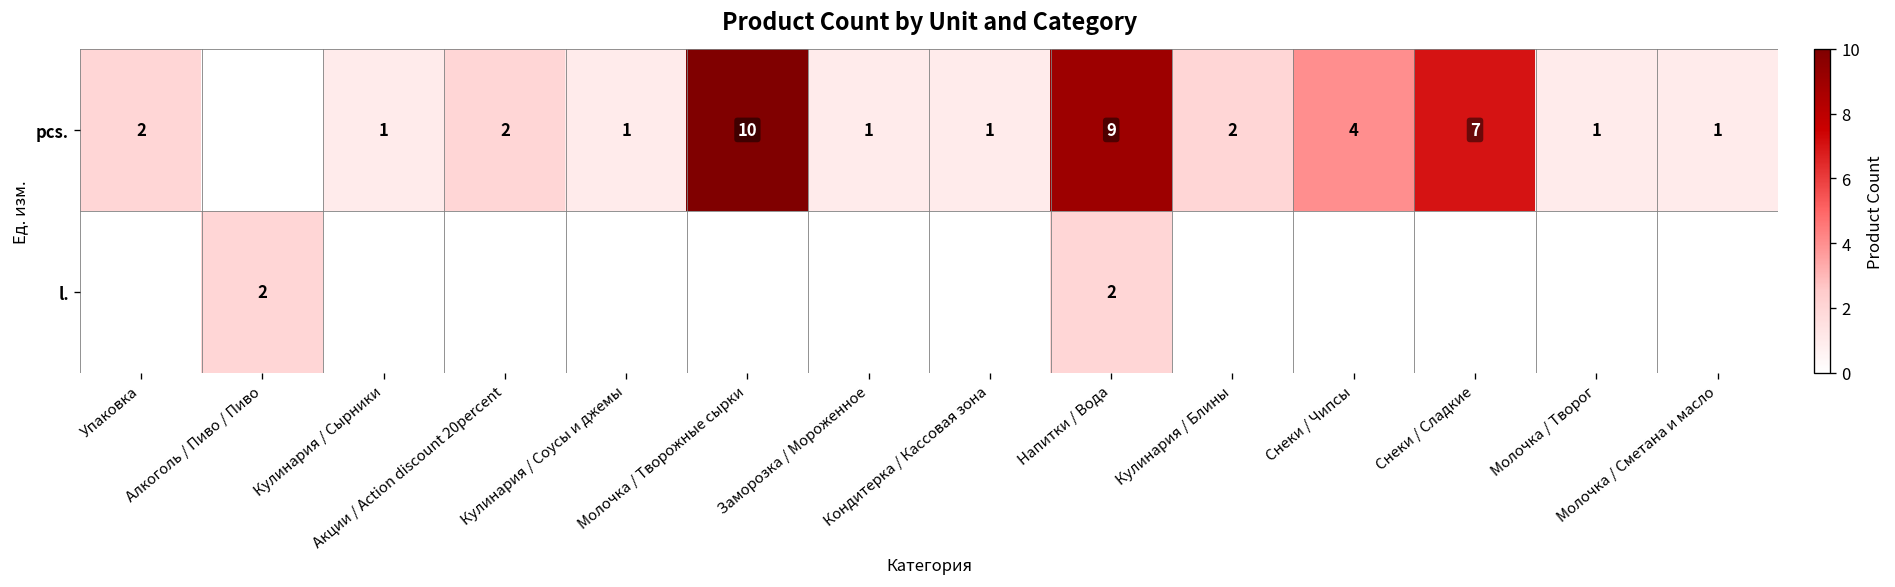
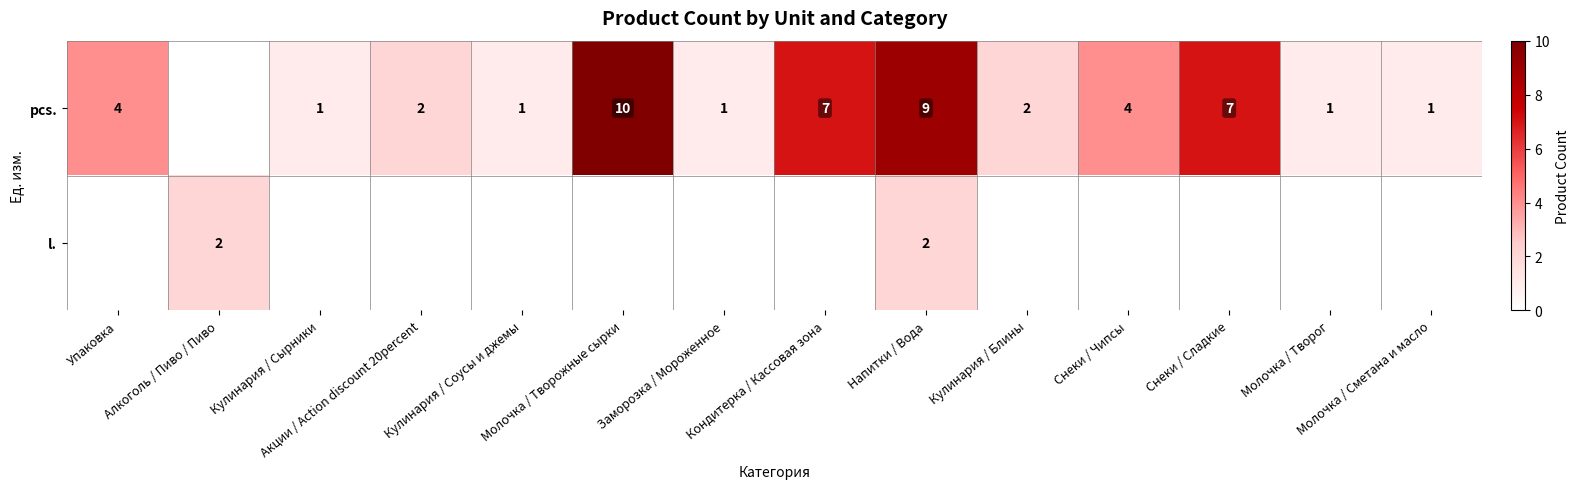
pcs., Упаковка: 2 -> 4
pcs., Кондитерка / Кассовая зона: 1 -> 7
